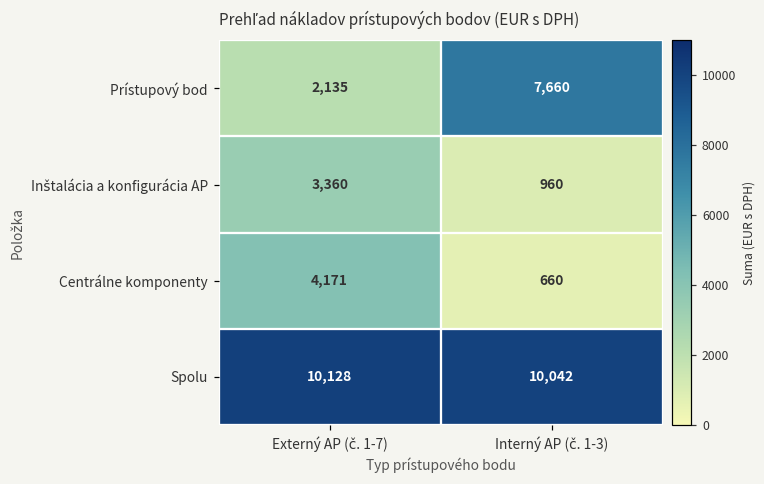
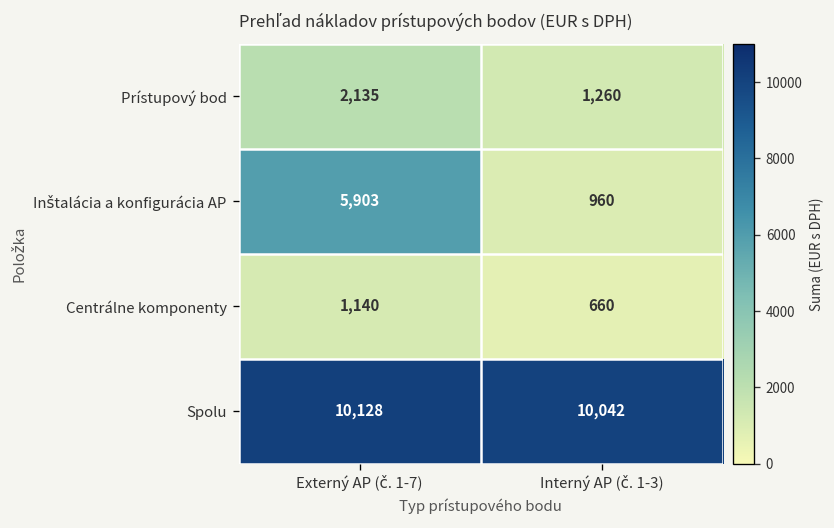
Prístupový bod, Interný AP (č. 1-3): 7,660 -> 1,260
Inštalácia a konfigurácia AP, Externý AP (č. 1-7): 3,360 -> 5,903
Centrálne komponenty, Externý AP (č. 1-7): 4,171 -> 1,140
